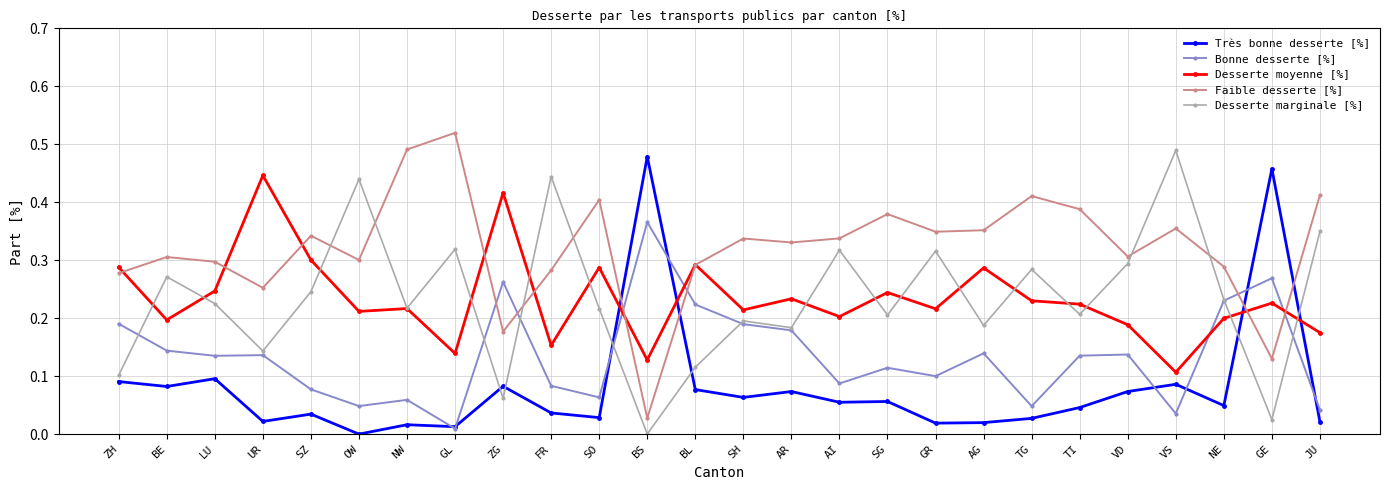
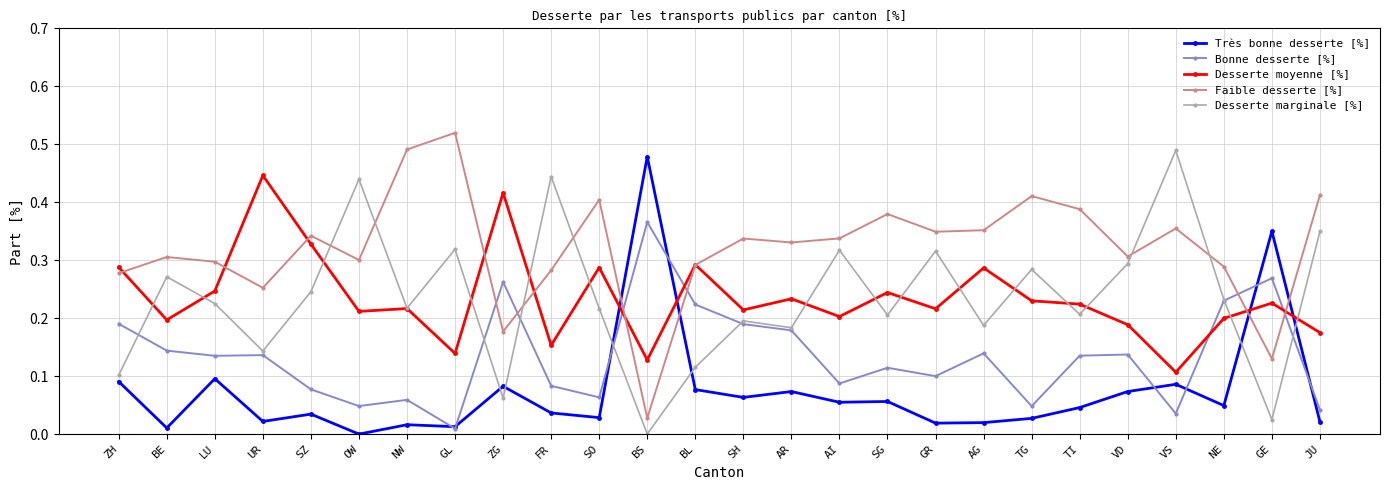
Très bonne desserte [%], BE: 0.08 -> 0.01
Desserte moyenne [%], SZ: 0.30 -> 0.33
Très bonne desserte [%], GE: 0.46 -> 0.35
